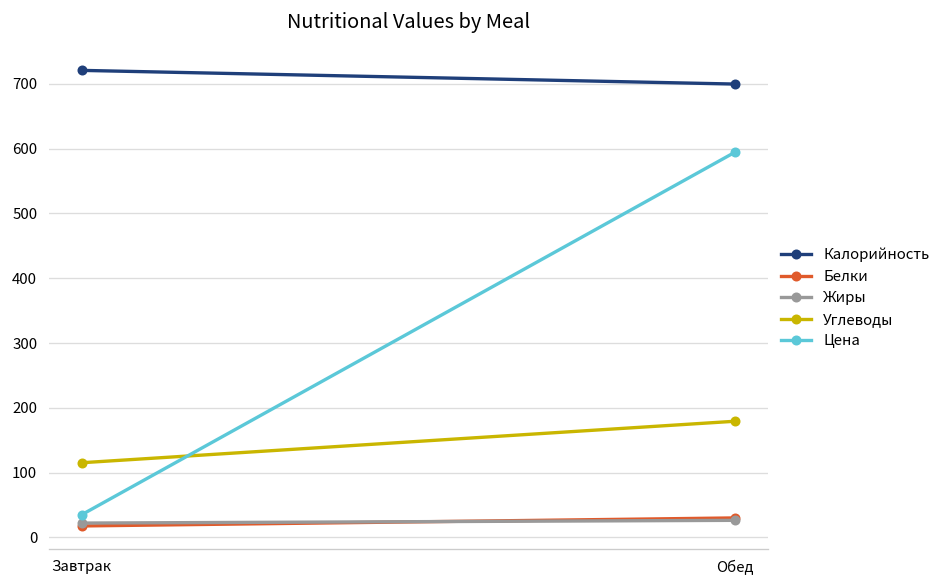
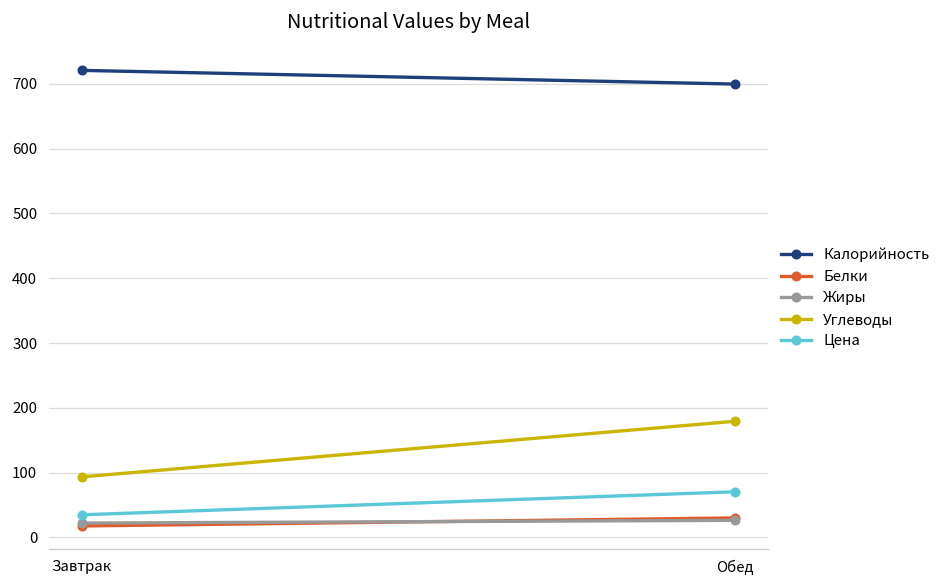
Углеводы, Завтрак: 120 -> 90
Цена, Обед: 590 -> 70
